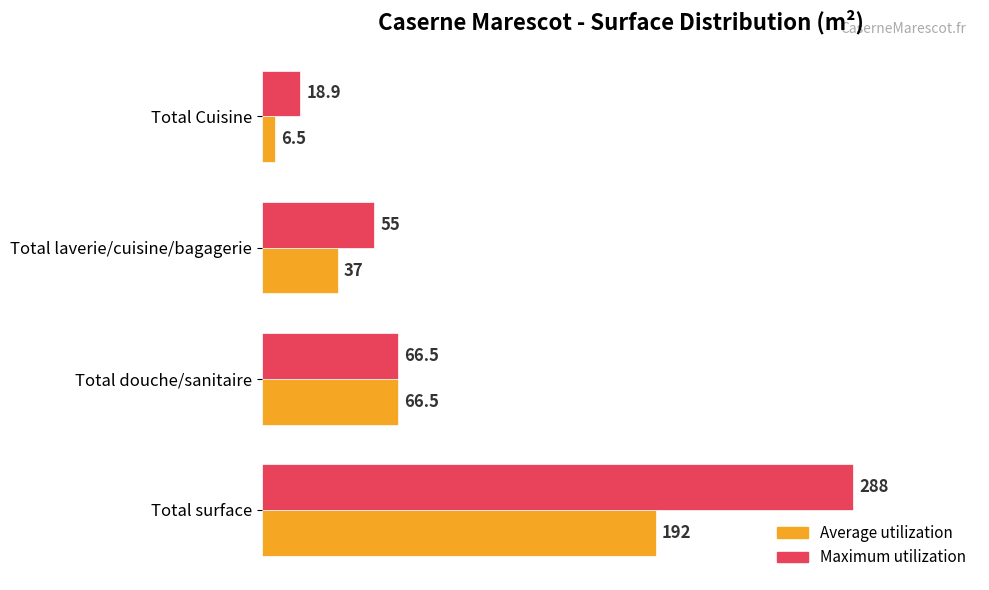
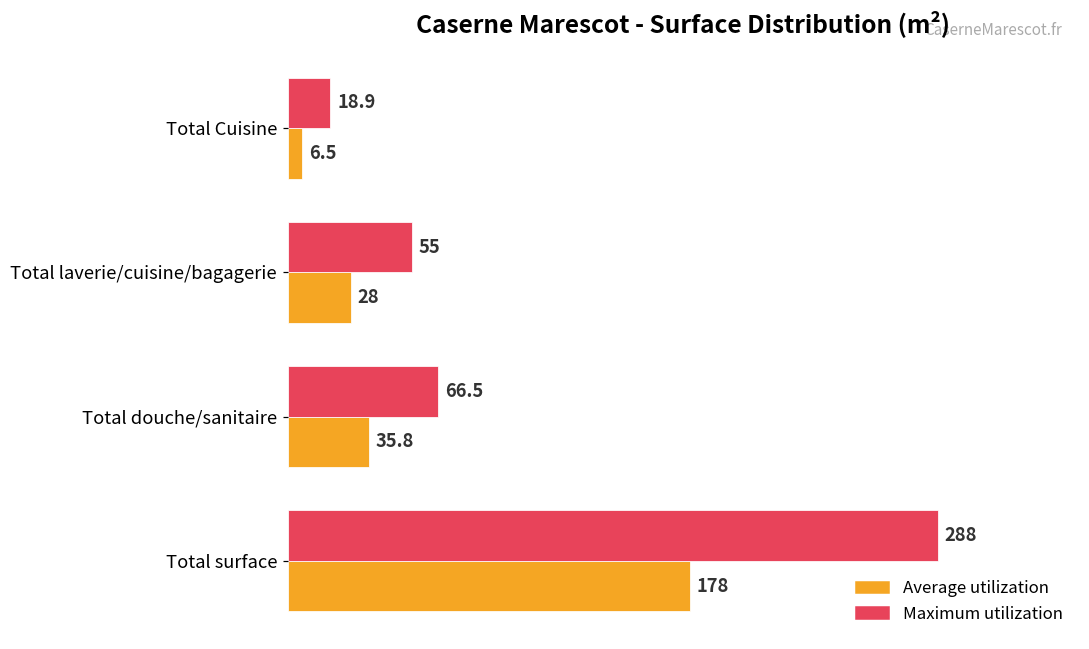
Average utilization, Total laverie/cuisine/bagagerie: 37 -> 28
Average utilization, Total douche/sanitaire: 66.5 -> 35.8
Average utilization, Total surface: 192 -> 178
